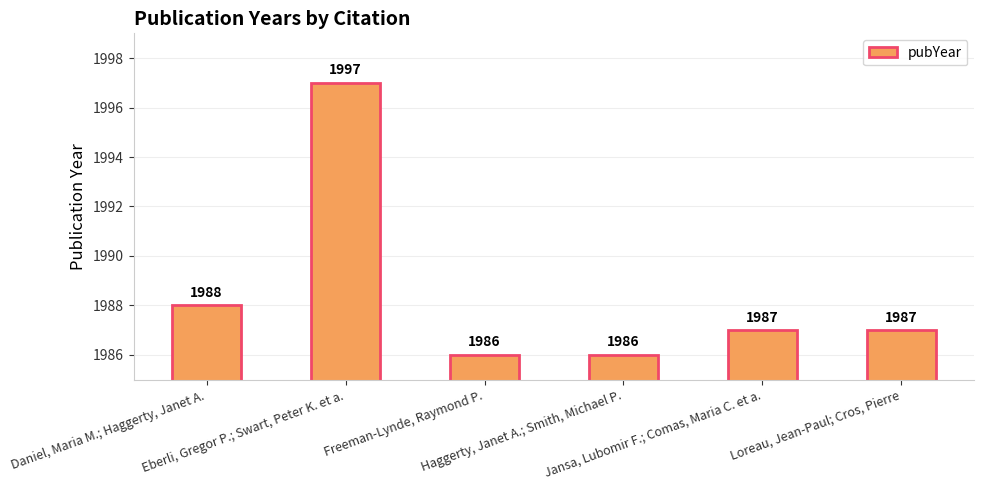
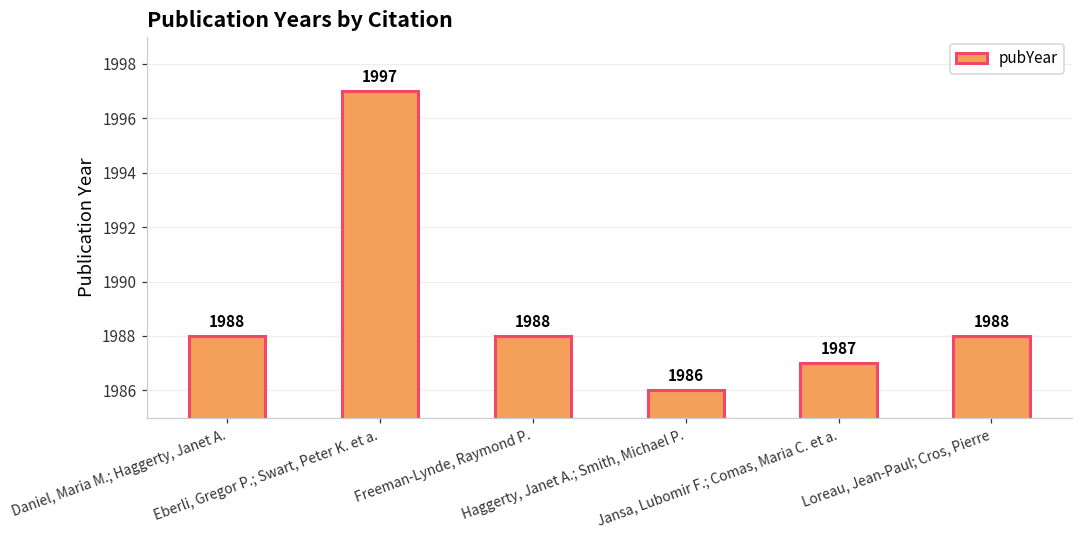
Freeman-Lynde, Raymond P.: 1986 -> 1988
Loreau, Jean-Paul; Cros, Pierre: 1987 -> 1988
